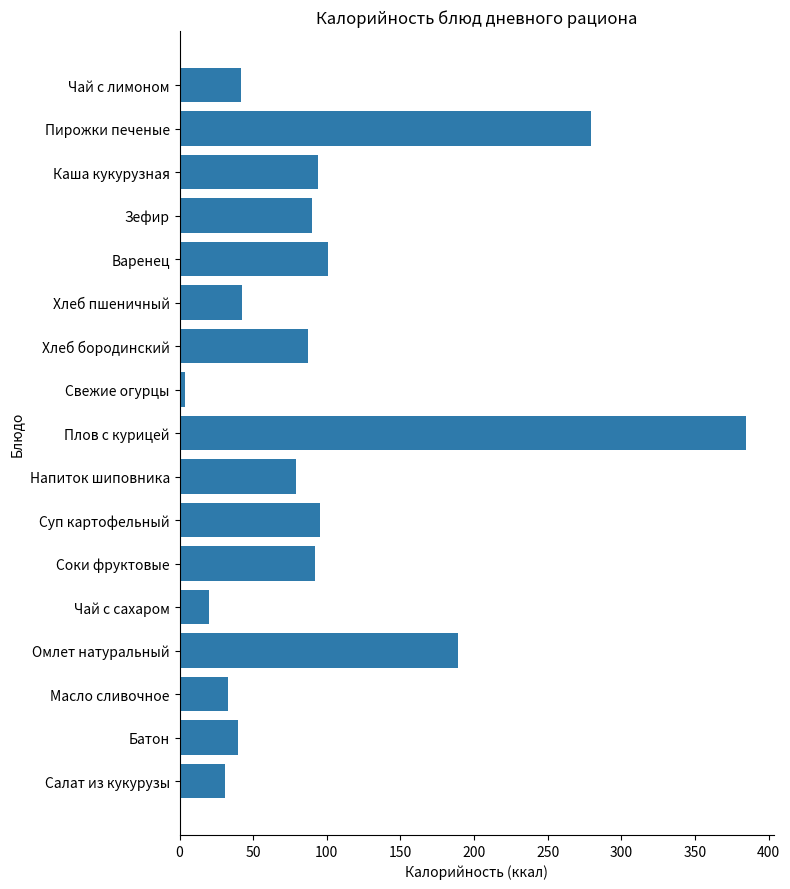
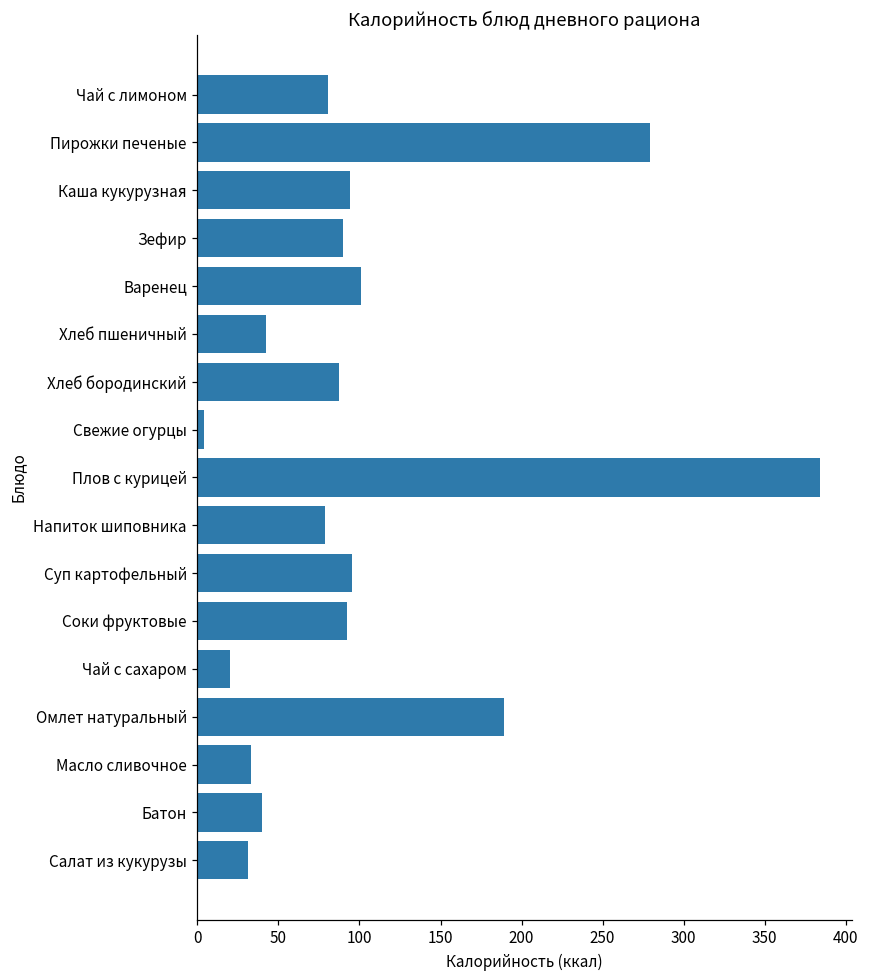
Чай с лимоном: 42 -> 80
